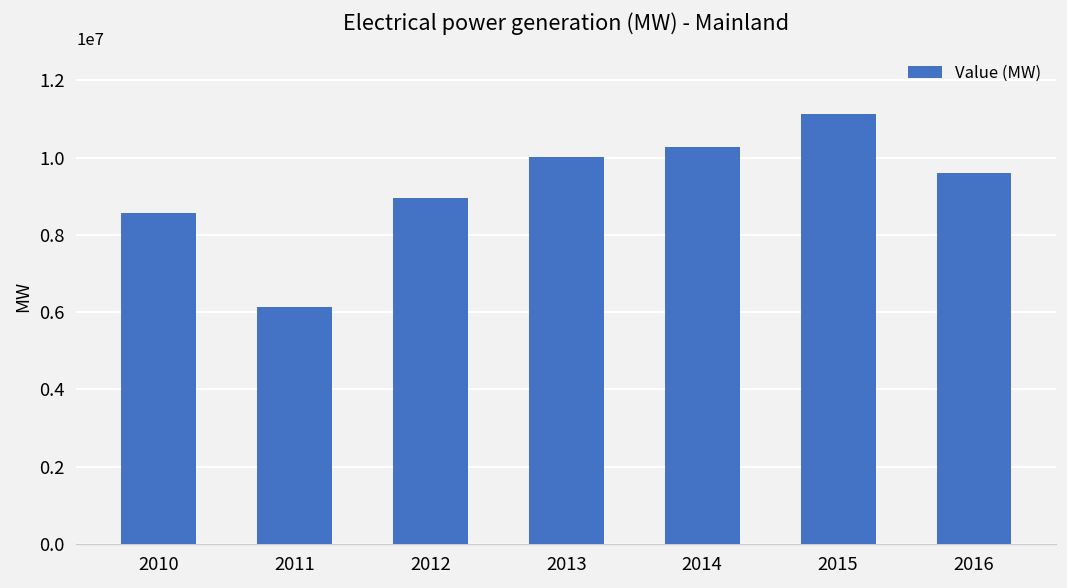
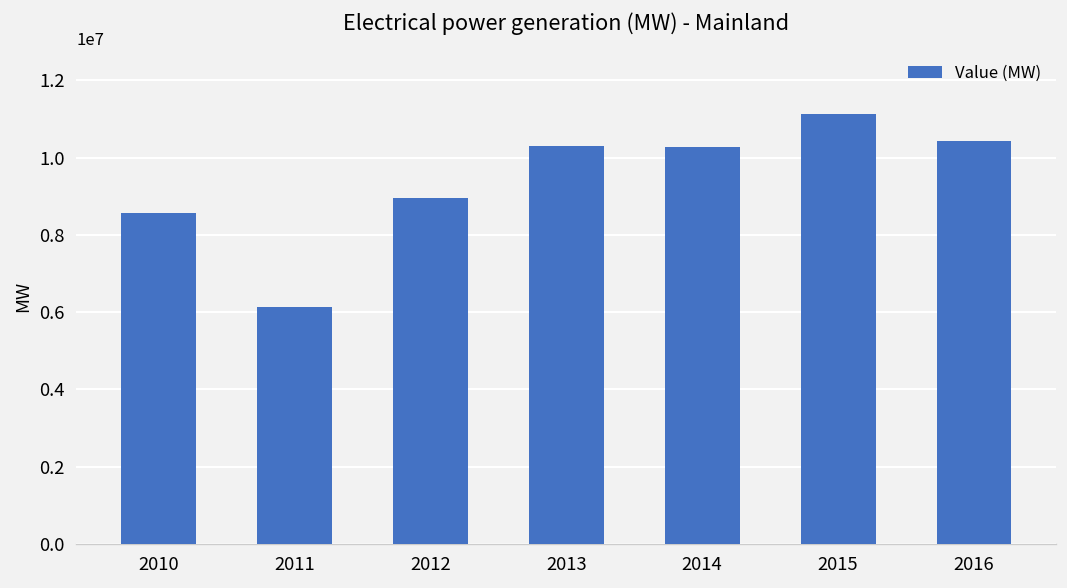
2013: 10000000 -> 10300000
2016: 9600000 -> 10400000
